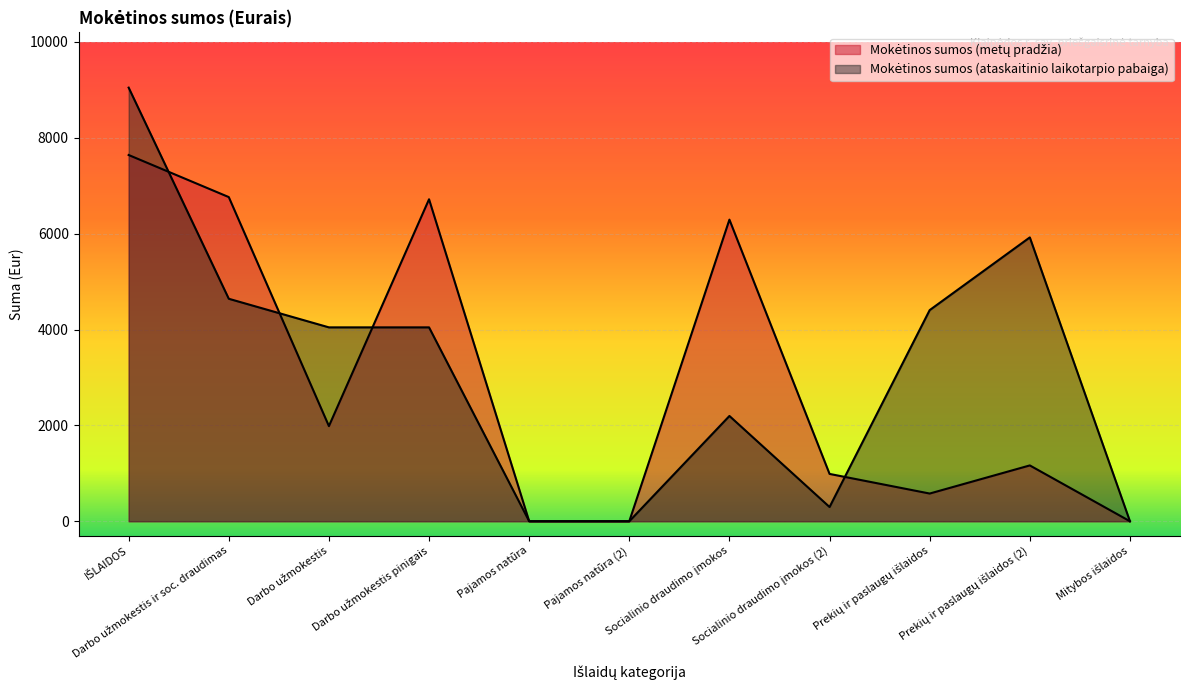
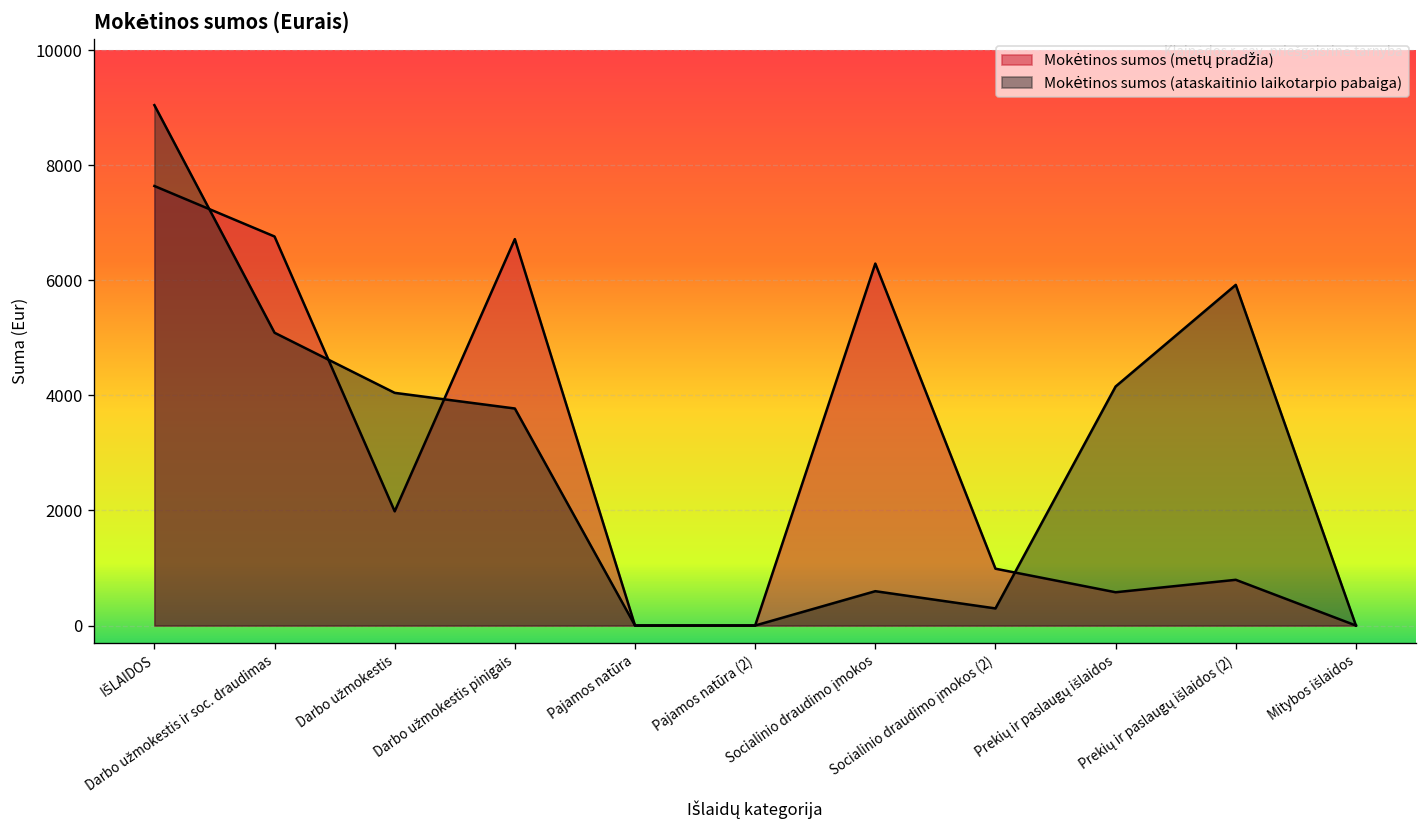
Mokėtinos sumos (ataskaitinio laikotarpio pabaiga), Darbo užmokestis ir soc. draudimas: 4600 -> 5100
Mokėtinos sumos (ataskaitinio laikotarpio pabaiga), Darbo užmokestis pinigais: 4000 -> 3800
Mokėtinos sumos (ataskaitinio laikotarpio pabaiga), Socialinio draudimo įmokos: 2200 -> 600
Mokėtinos sumos (ataskaitinio laikotarpio pabaiga), Prekių ir paslaugų išlaidos: 4400 -> 4200
Mokėtinos sumos (metų pradžia), Prekių ir paslaugų išlaidos (2): 1200 -> 800
